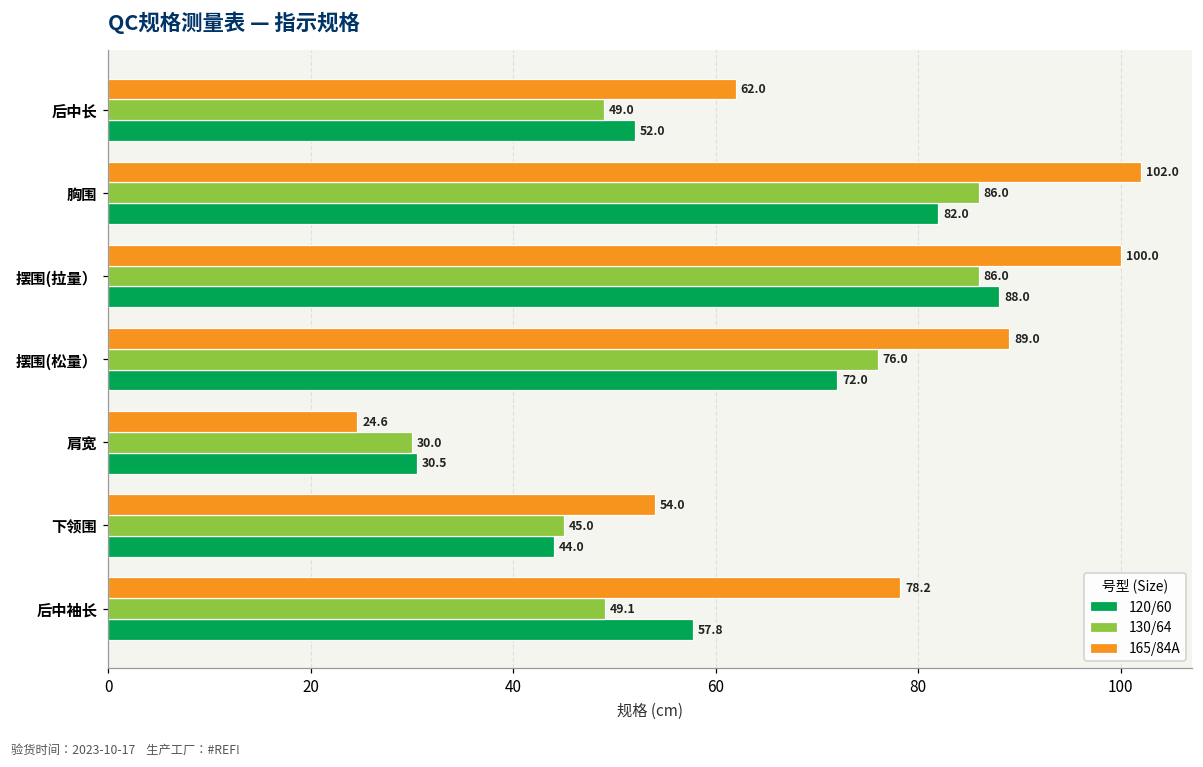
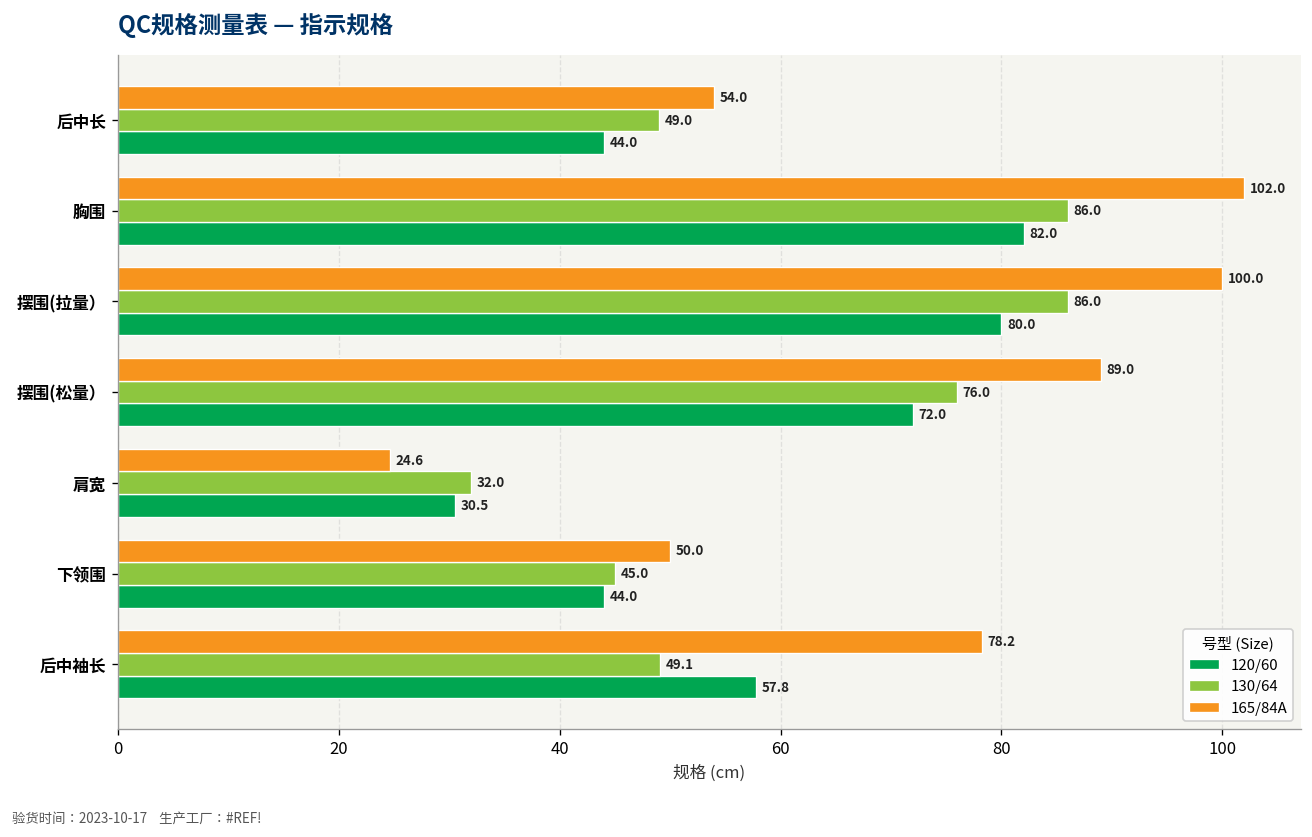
165/84A, 后中长: 62.0 -> 54.0
120/60, 后中长: 52.0 -> 44.0
120/60, 摆围(拉量）: 88.0 -> 80.0
130/64, 肩宽: 30.0 -> 32.0
165/84A, 下领围: 54.0 -> 50.0
